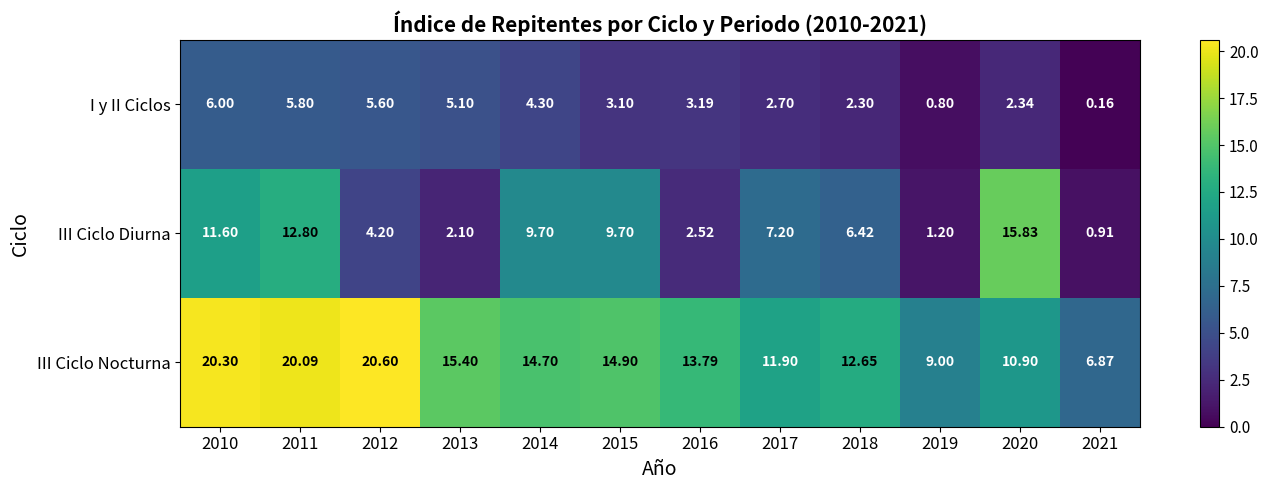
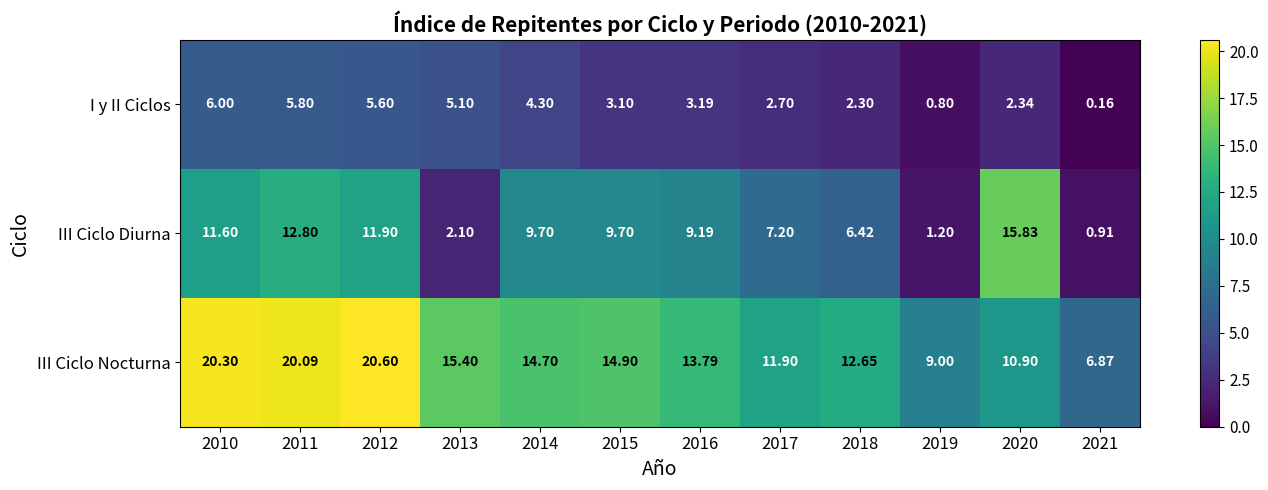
III Ciclo Diurna, 2012: 4.20 -> 11.90
III Ciclo Diurna, 2016: 2.52 -> 9.19
